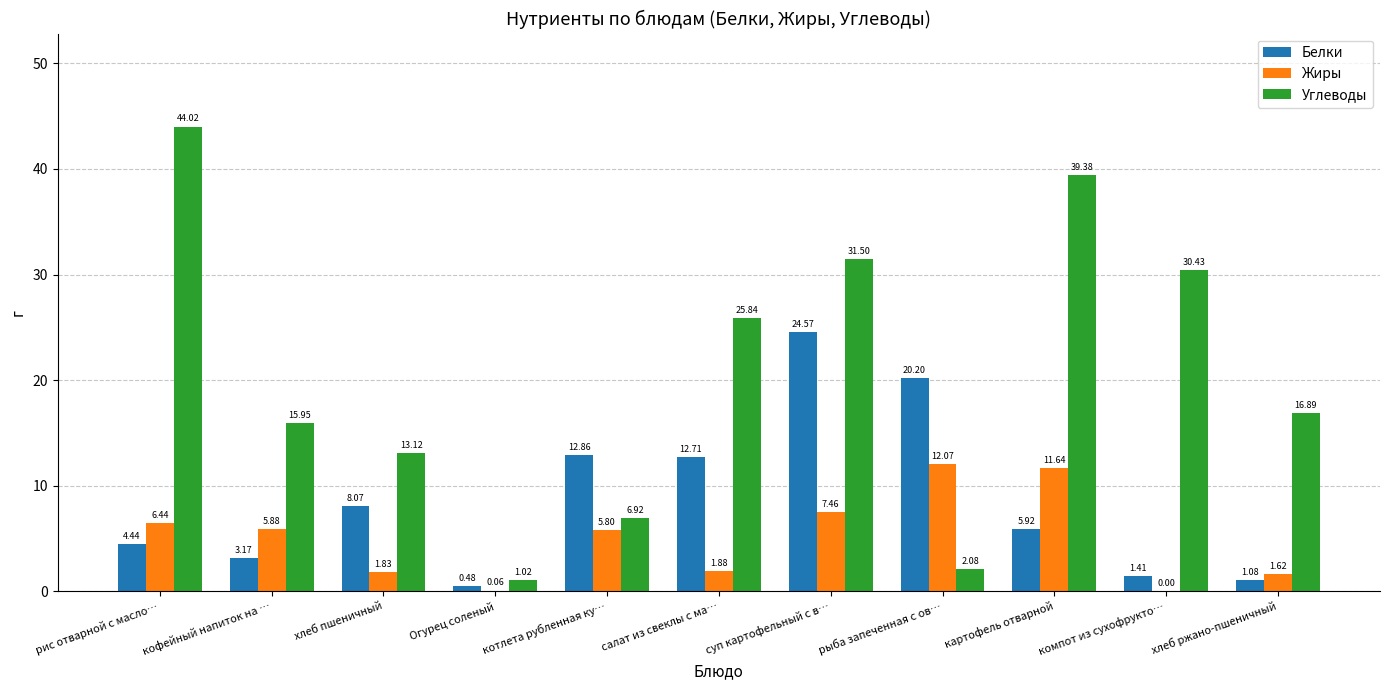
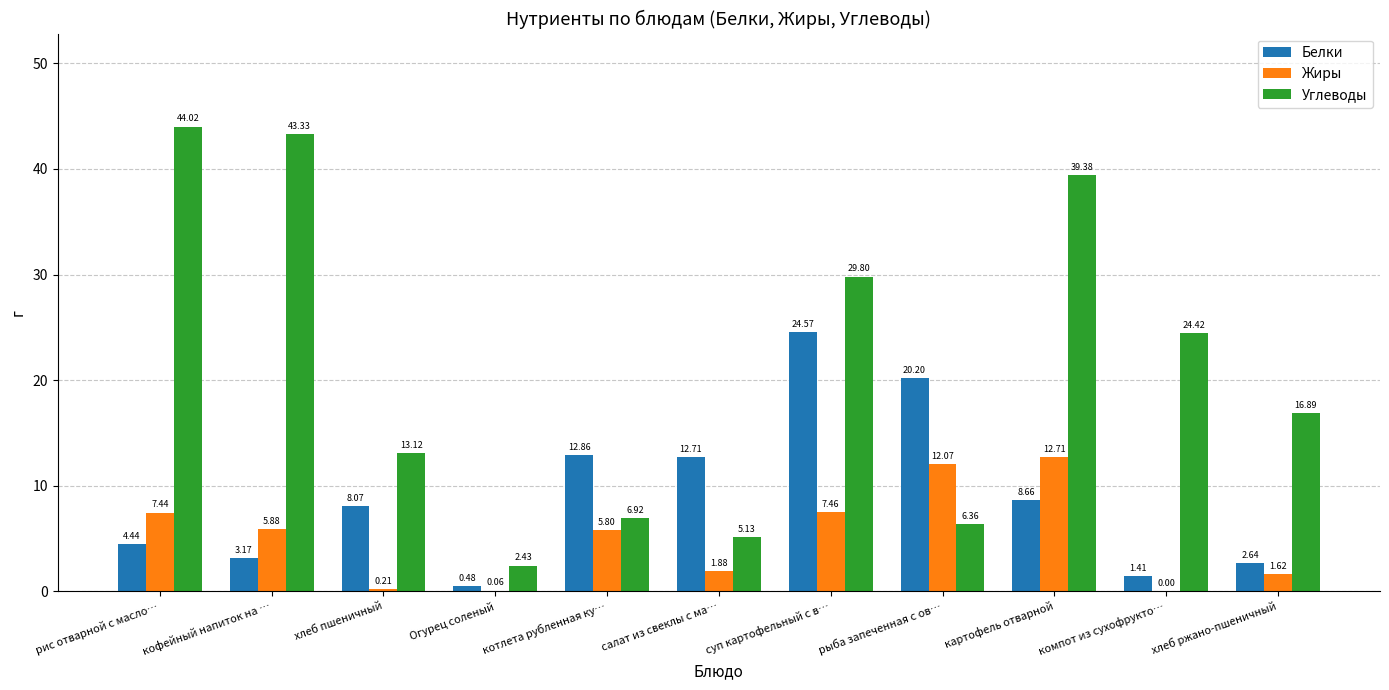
Жиры, рис отварной с масло…: 6.44 -> 7.44
Углеводы, кофейный напиток на …: 15.95 -> 43.33
Жиры, хлеб пшеничный: 1.83 -> 0.21
Углеводы, Огурец соленый: 1.02 -> 2.43
Углеводы, салат из свеклы с ма…: 25.84 -> 5.13
Углеводы, суп картофельный с в…: 31.50 -> 29.80
Углеводы, рыба запеченная с ов…: 2.08 -> 6.36
Белки, картофель отварной: 5.92 -> 8.66
Жиры, картофель отварной: 11.64 -> 12.71
Углеводы, компот из сухофрукто…: 30.43 -> 24.42
Белки, хлеб ржано-пшеничный: 1.08 -> 2.64
